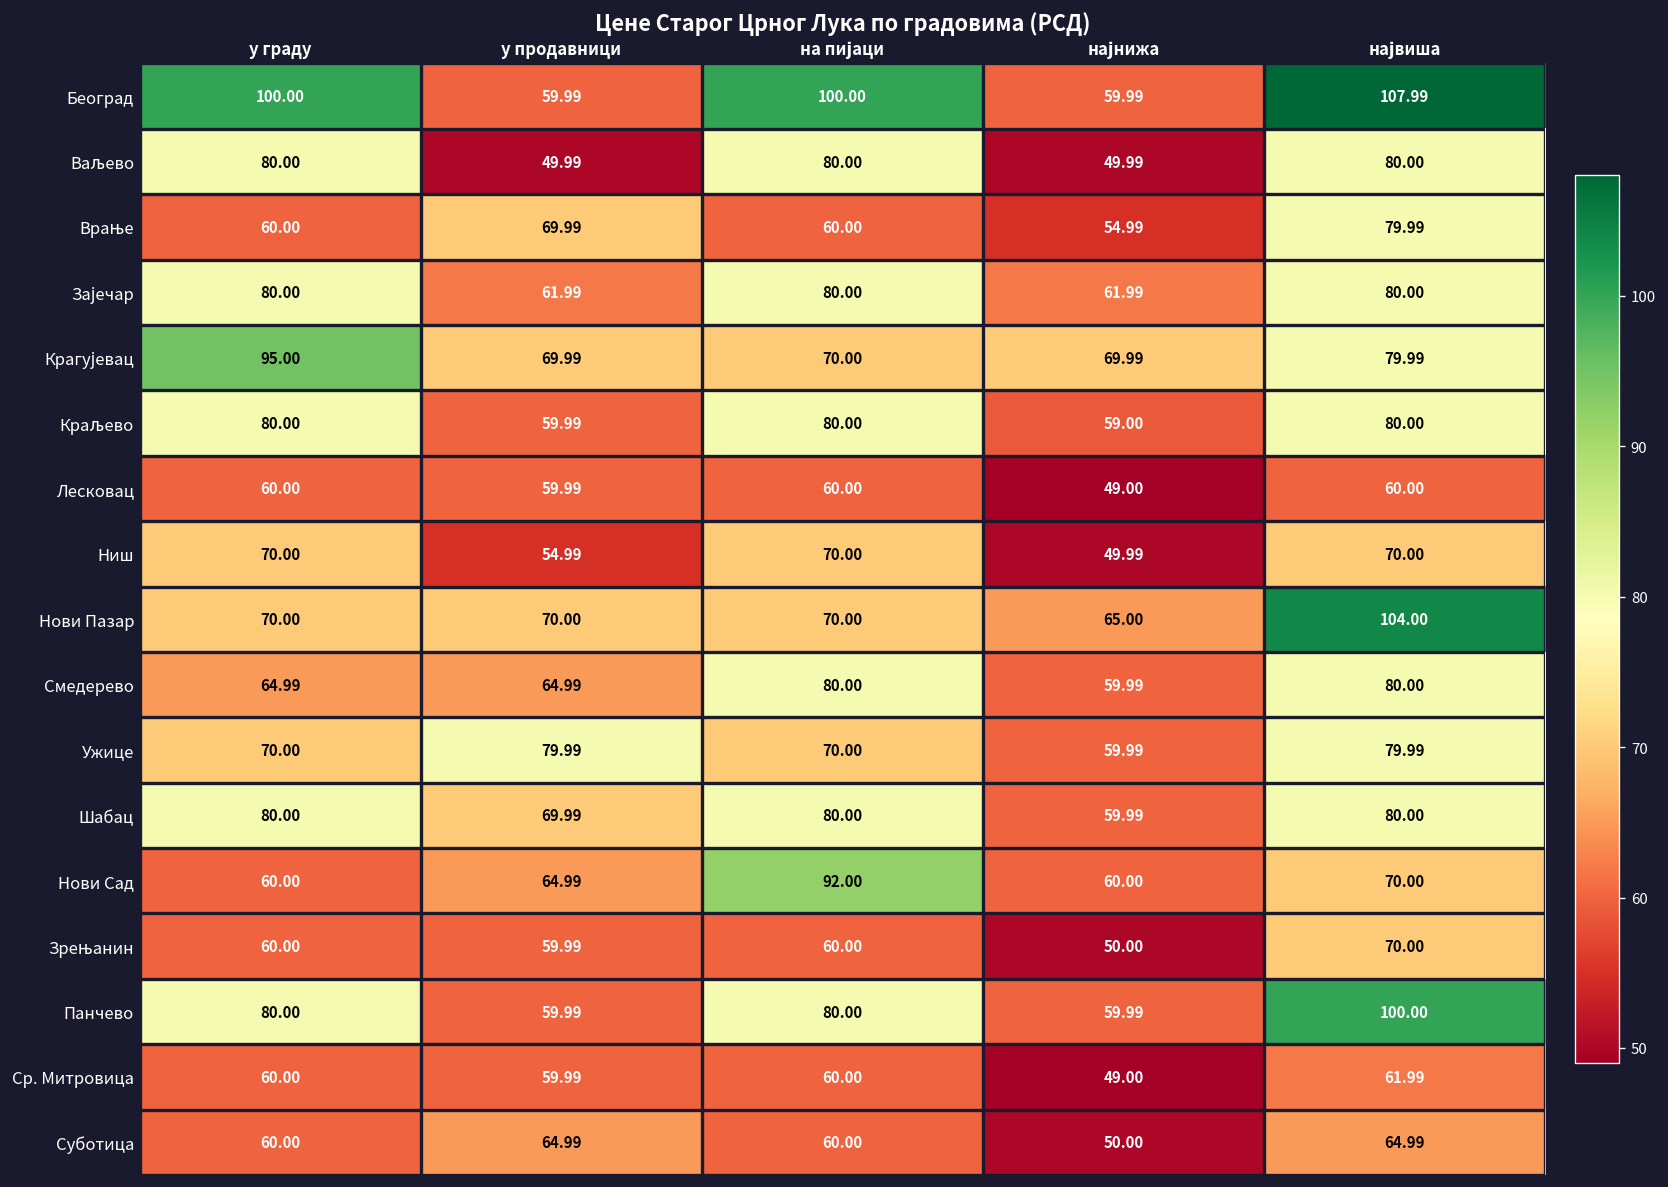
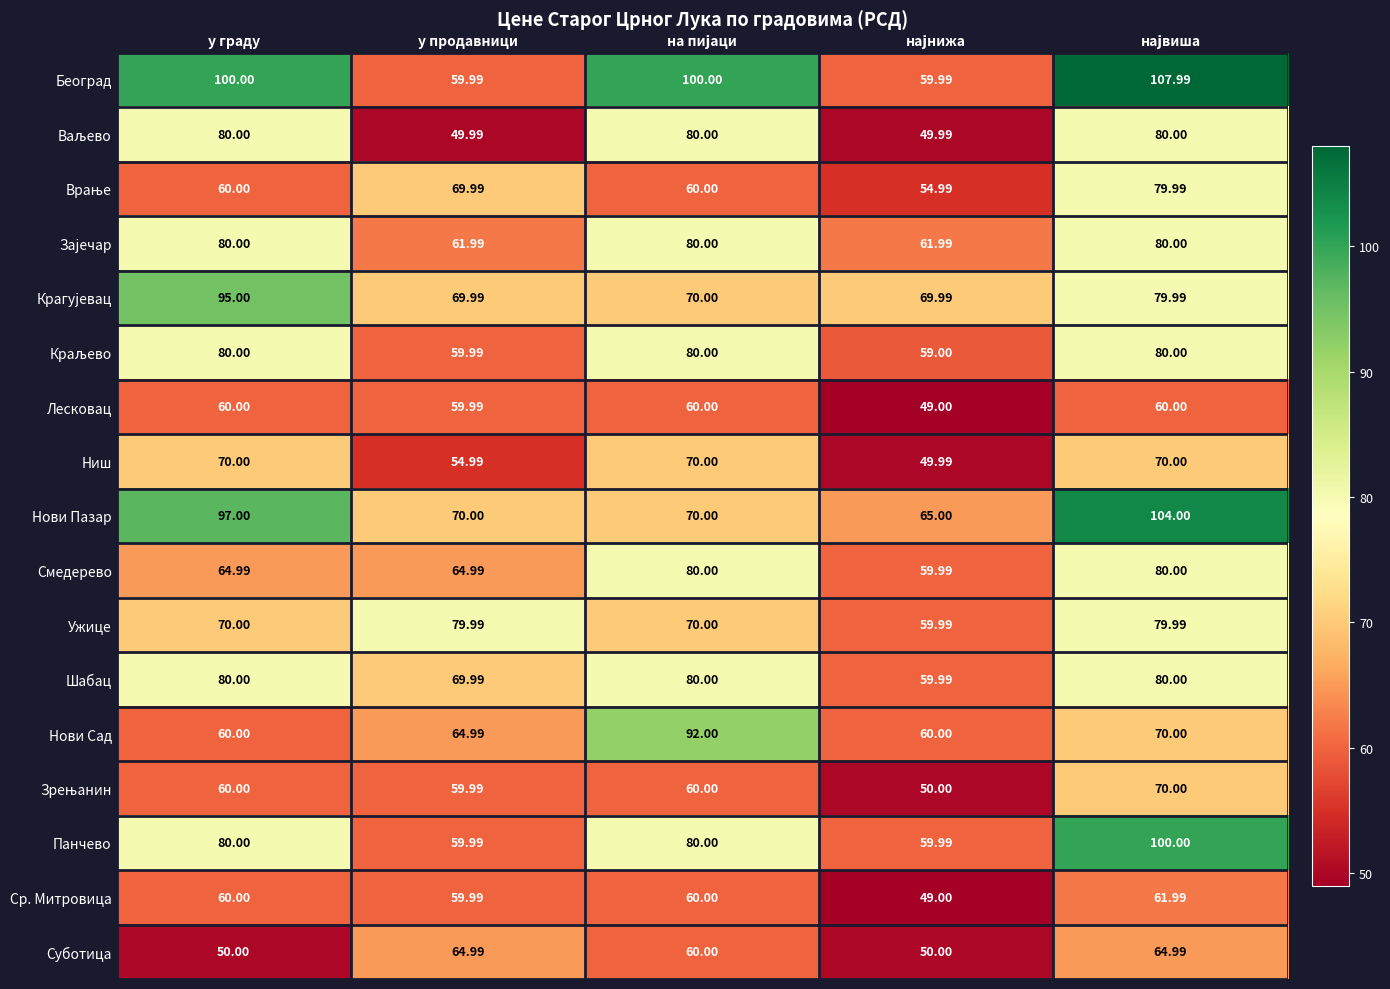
Нови Пазар, у граду: 70.00 -> 97.00
Суботица, у граду: 60.00 -> 50.00
